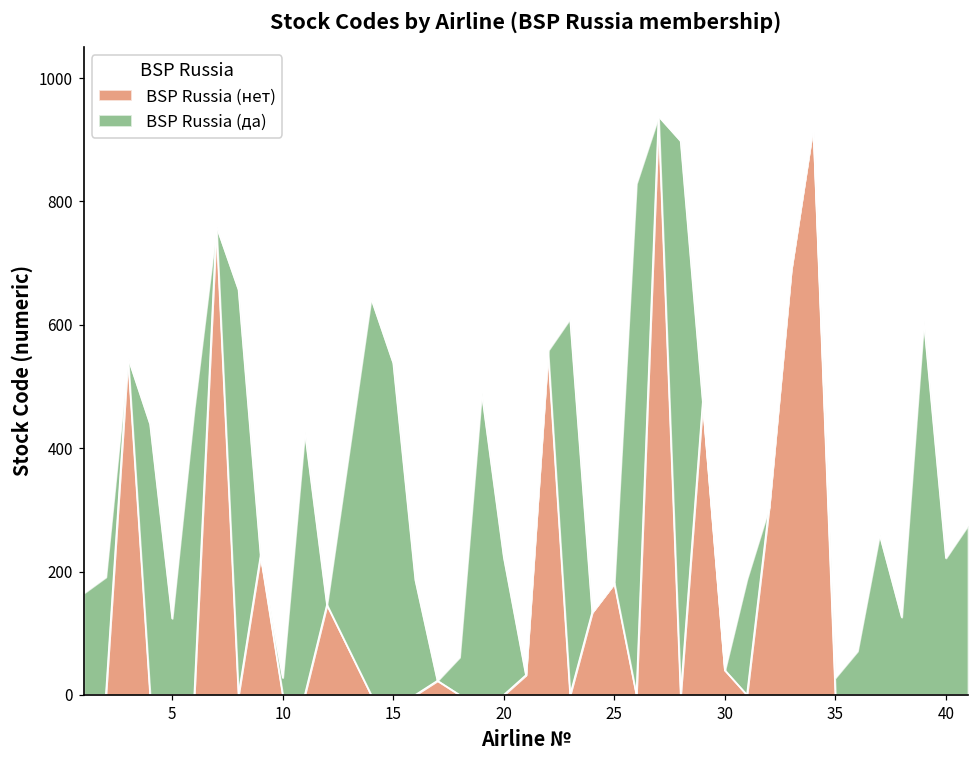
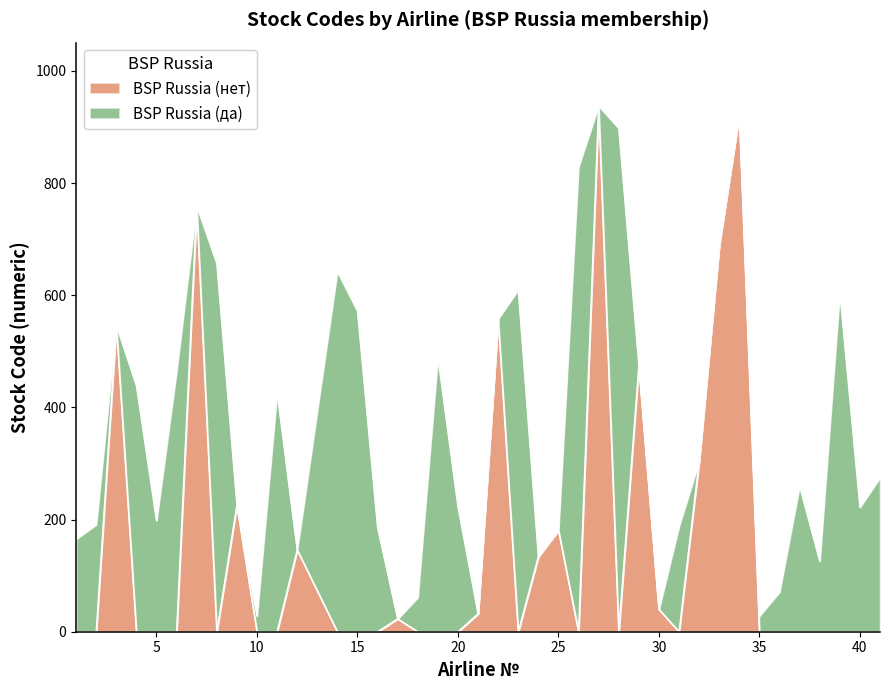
BSP Russia (да), 5: 120 -> 200
BSP Russia (да), 15: 540 -> 570
